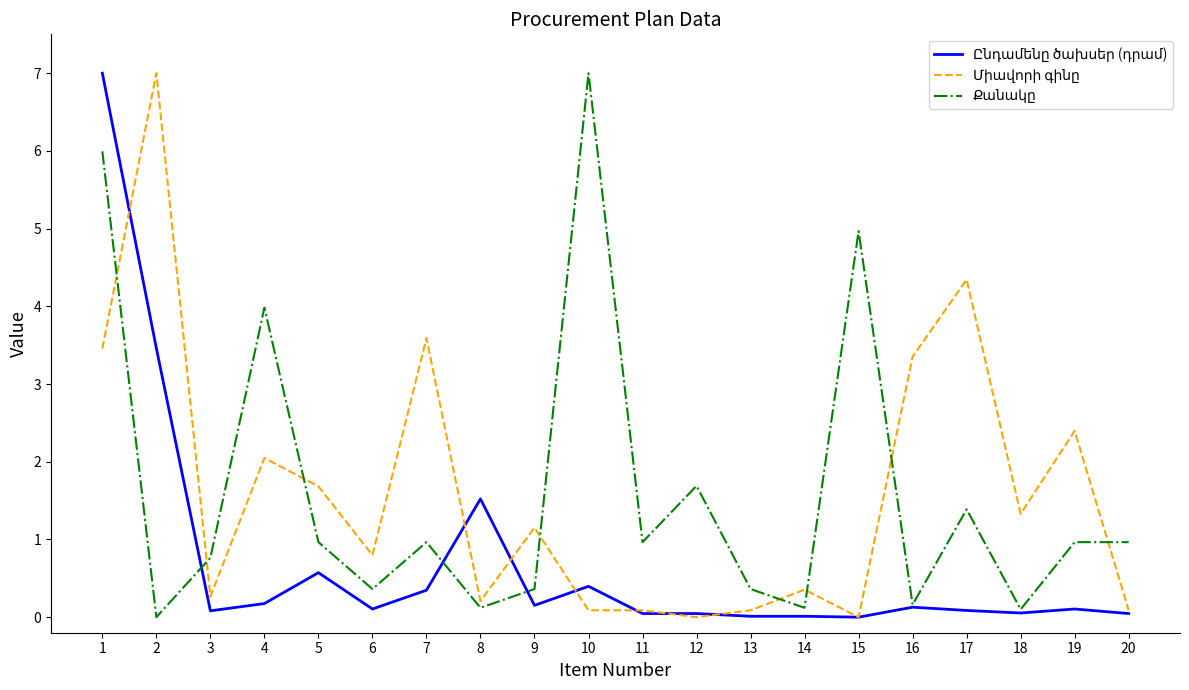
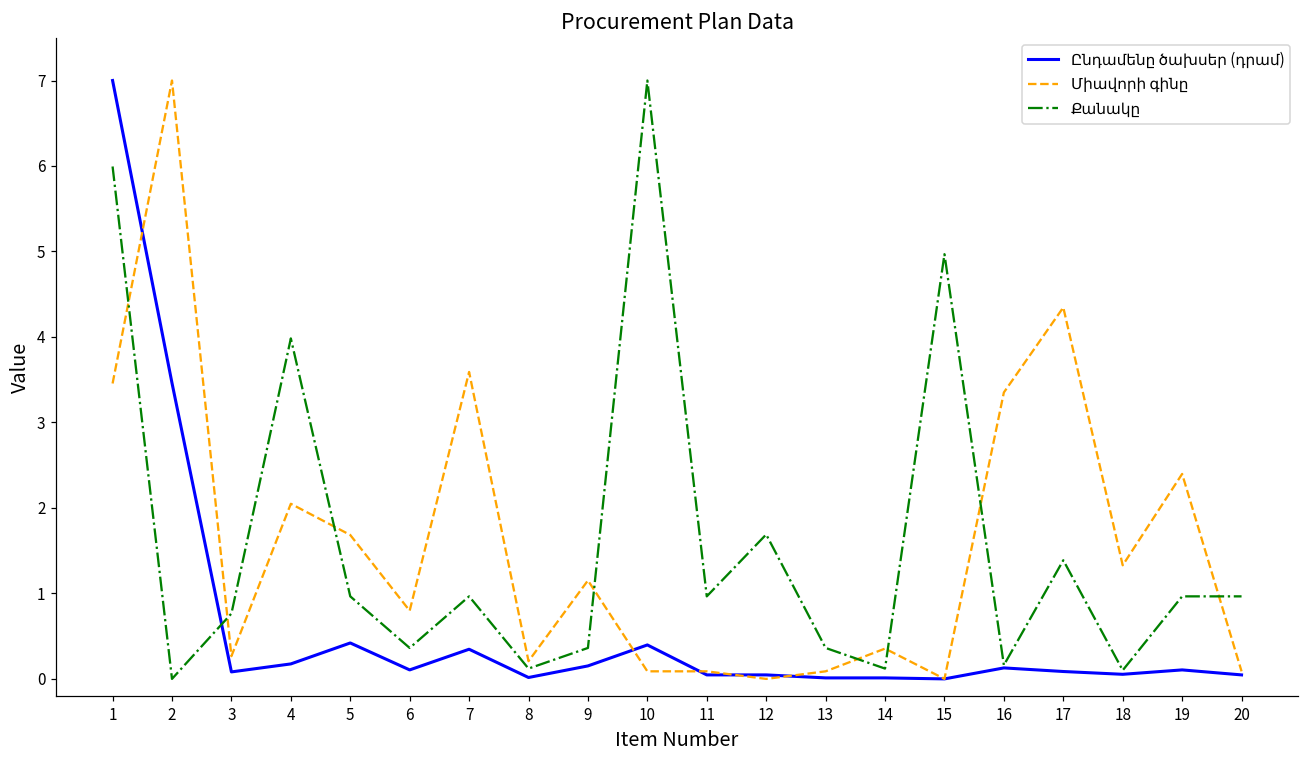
Ընդամենը ծախսեր (դրամ), 5: 0.6 -> 0.4
Ընդամենը ծախսեր (դրամ), 8: 1.5 -> 0.0
